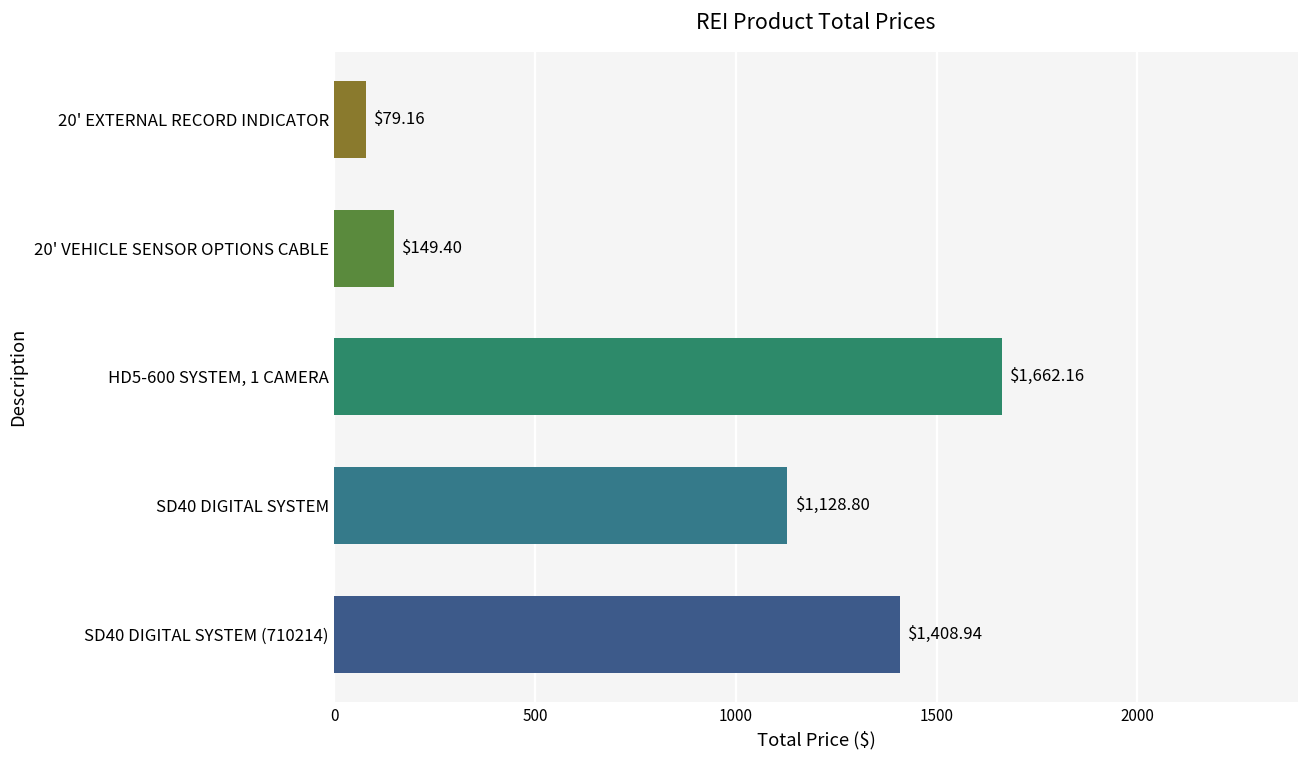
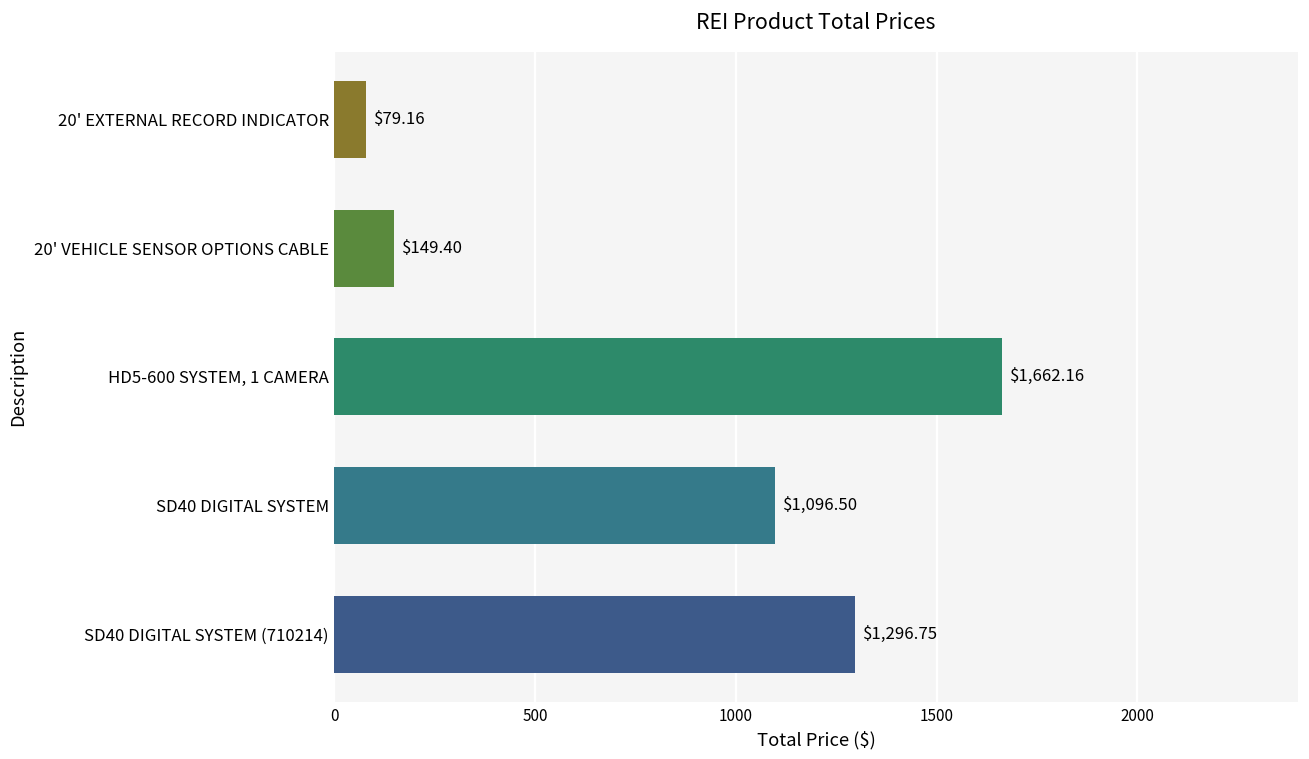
SD40 DIGITAL SYSTEM: $1,128.80 -> $1,096.50
SD40 DIGITAL SYSTEM (710214): $1,408.94 -> $1,296.75
